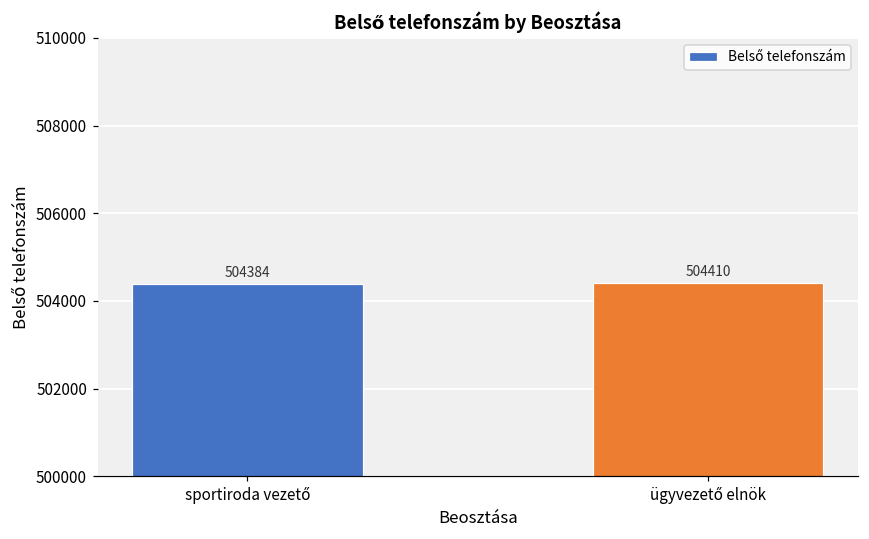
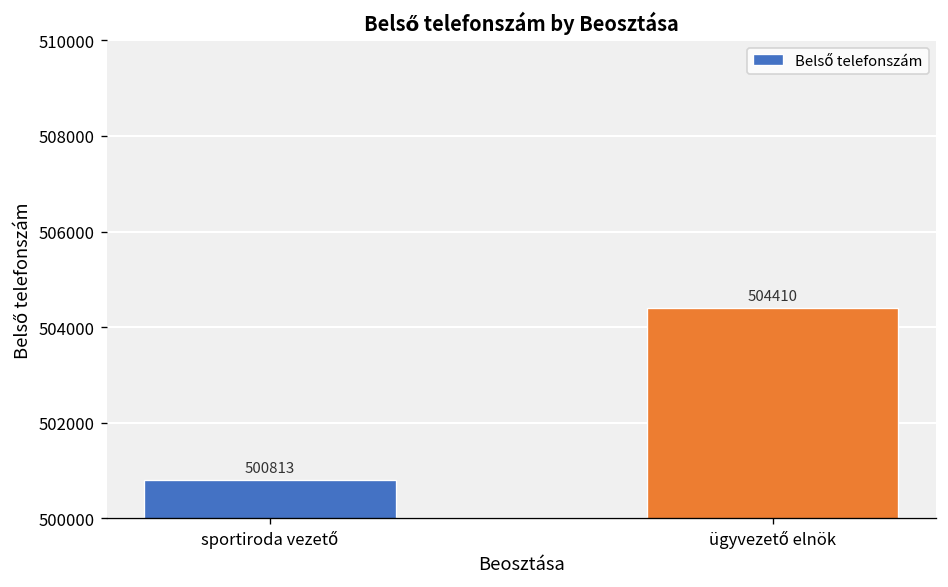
sportiroda vezető: 504384 -> 500813
